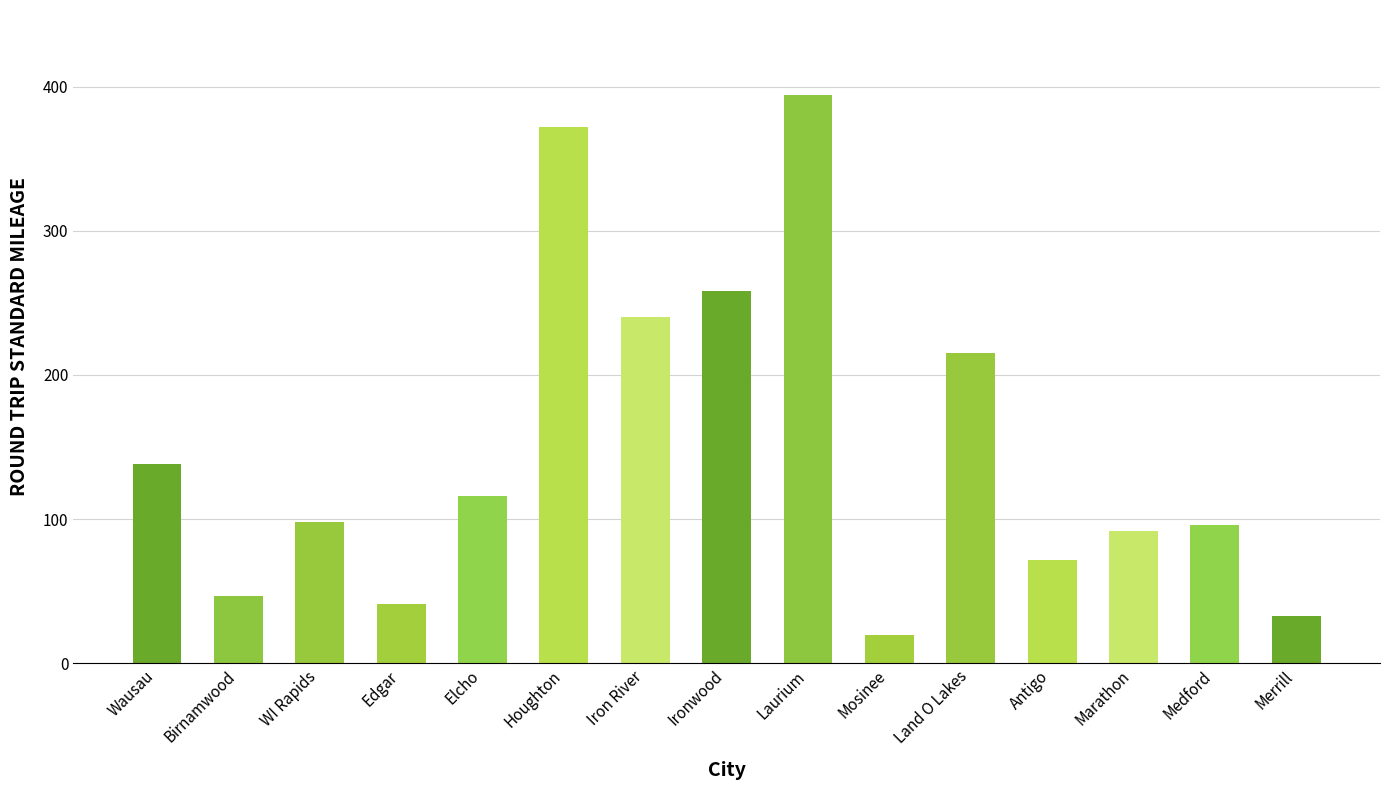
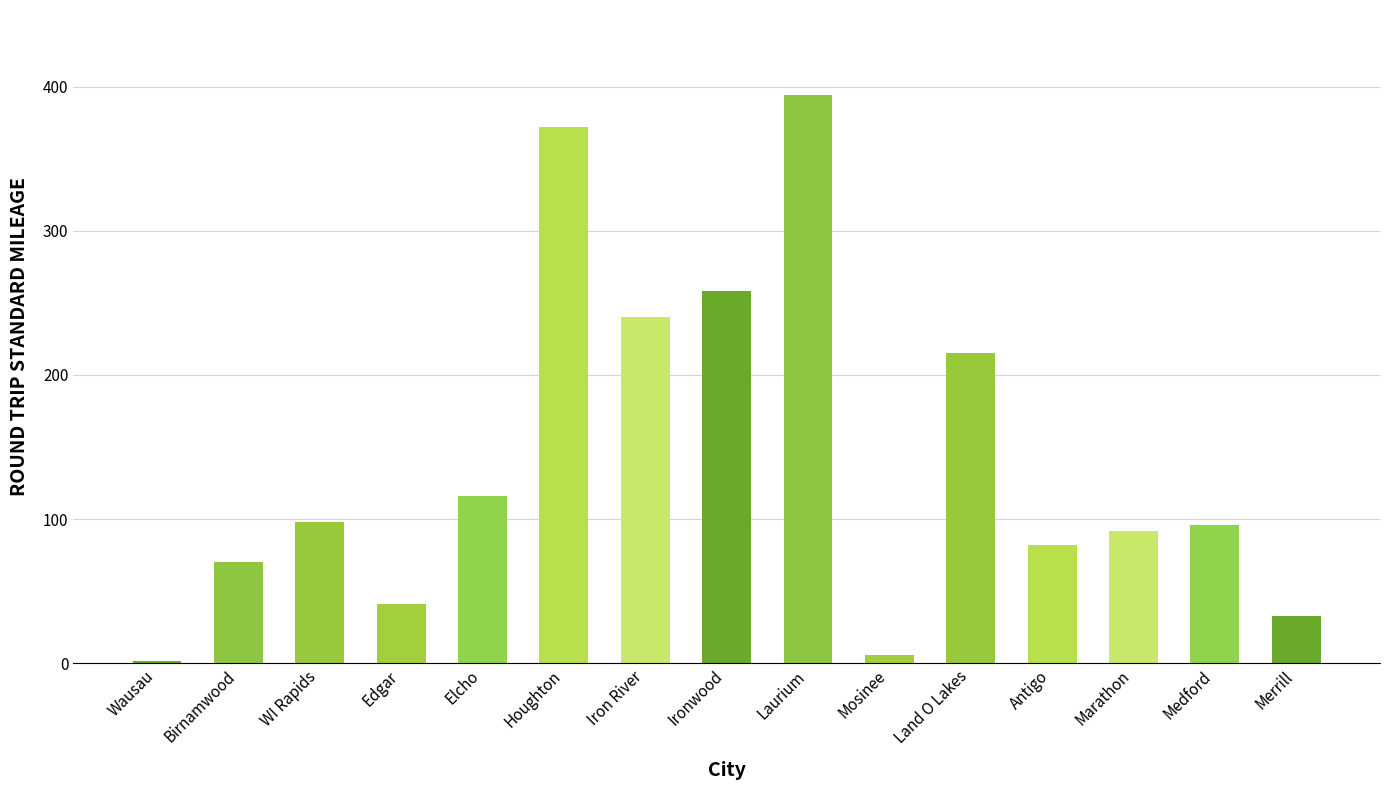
Wausau: 138 -> 2
Birnamwood: 47 -> 70
Mosinee: 20 -> 6
Antigo: 72 -> 82
